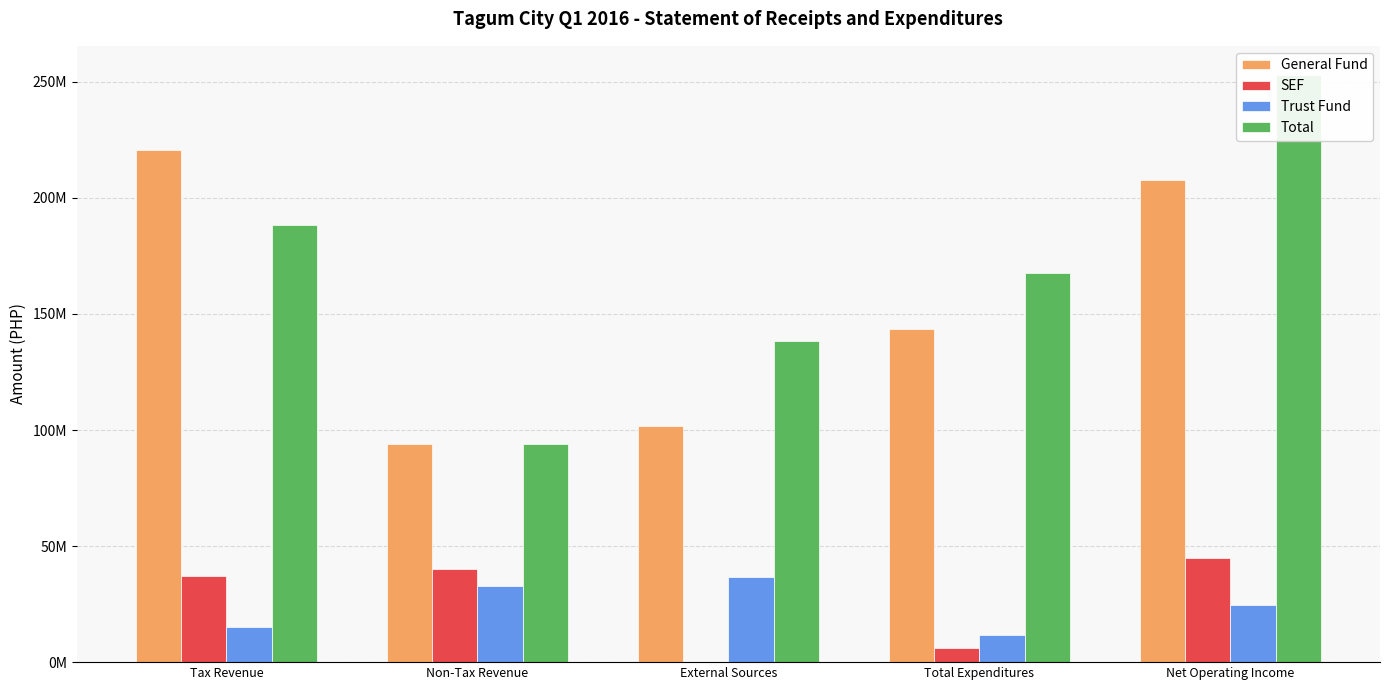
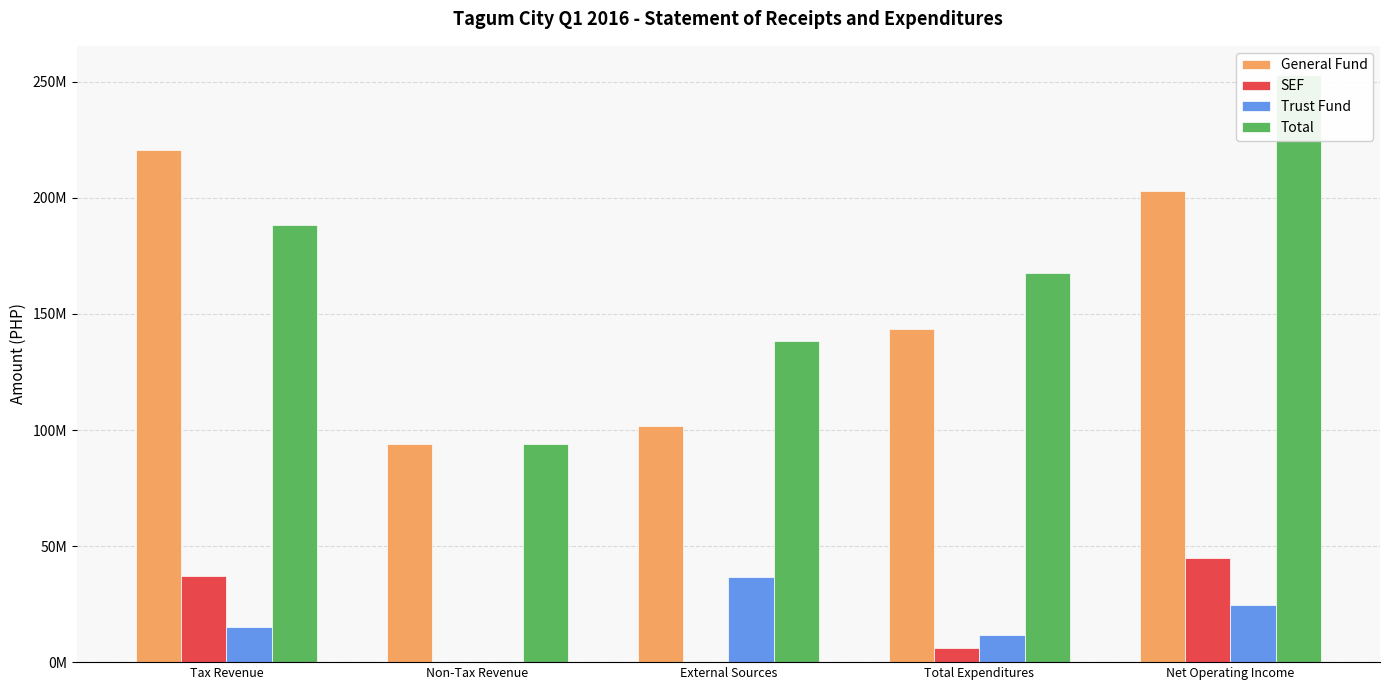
SEF, Non-Tax Revenue: 40000000 -> 0
Trust Fund, Non-Tax Revenue: 33000000 -> 0
General Fund, Net Operating Income: 208000000 -> 203000000
